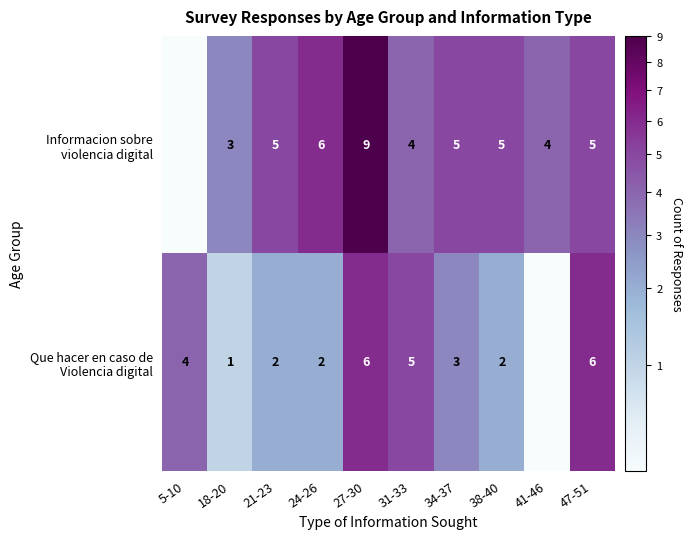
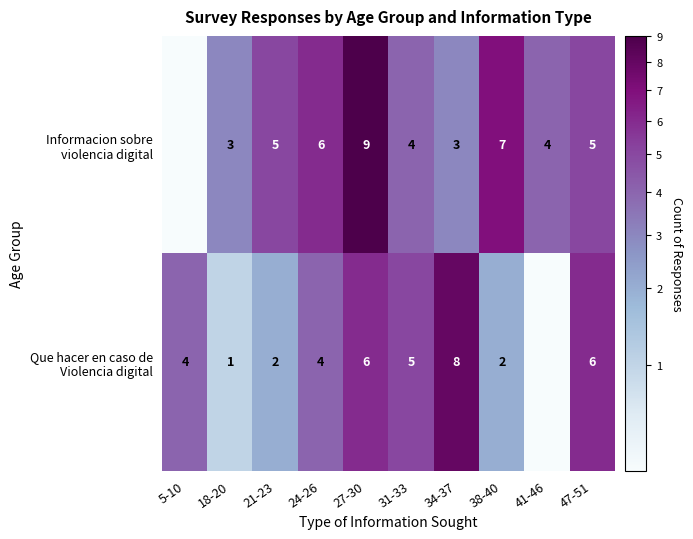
Informacion sobre violencia digital, 34-37: 5 -> 3
Informacion sobre violencia digital, 38-40: 5 -> 7
Que hacer en caso de Violencia digital, 24-26: 2 -> 4
Que hacer en caso de Violencia digital, 34-37: 3 -> 8
